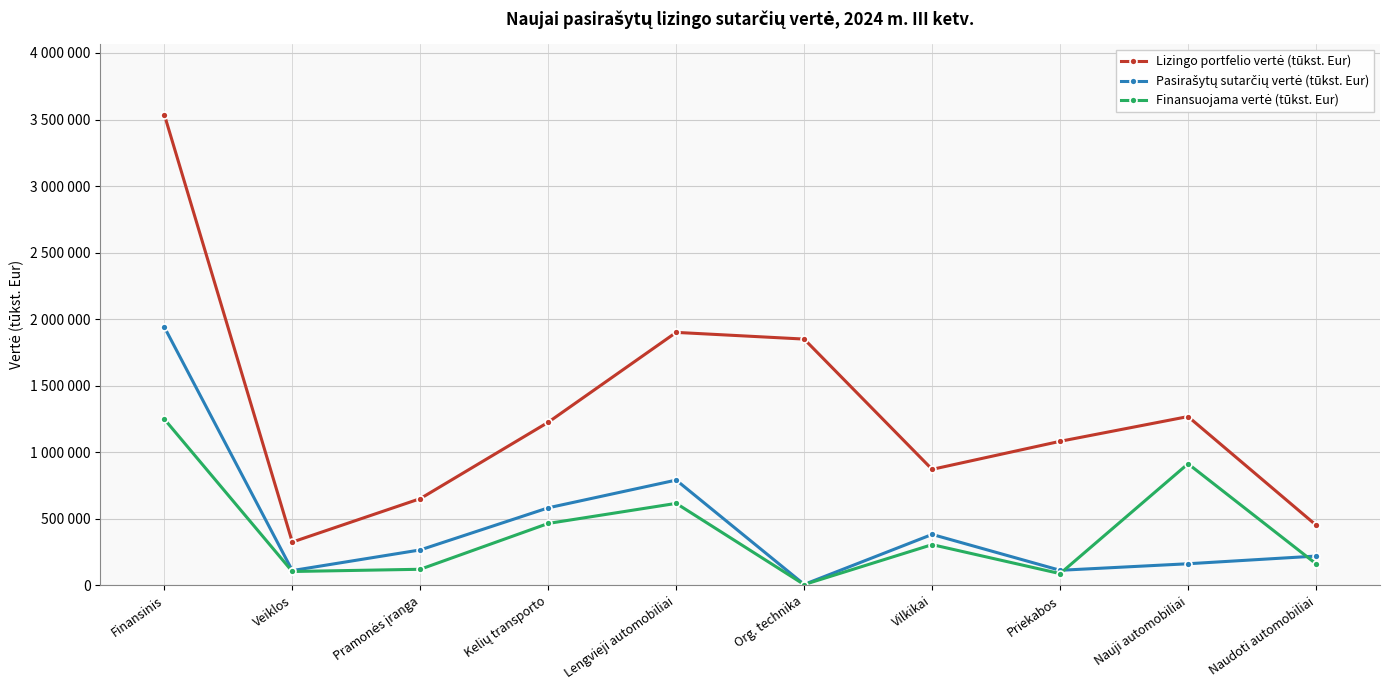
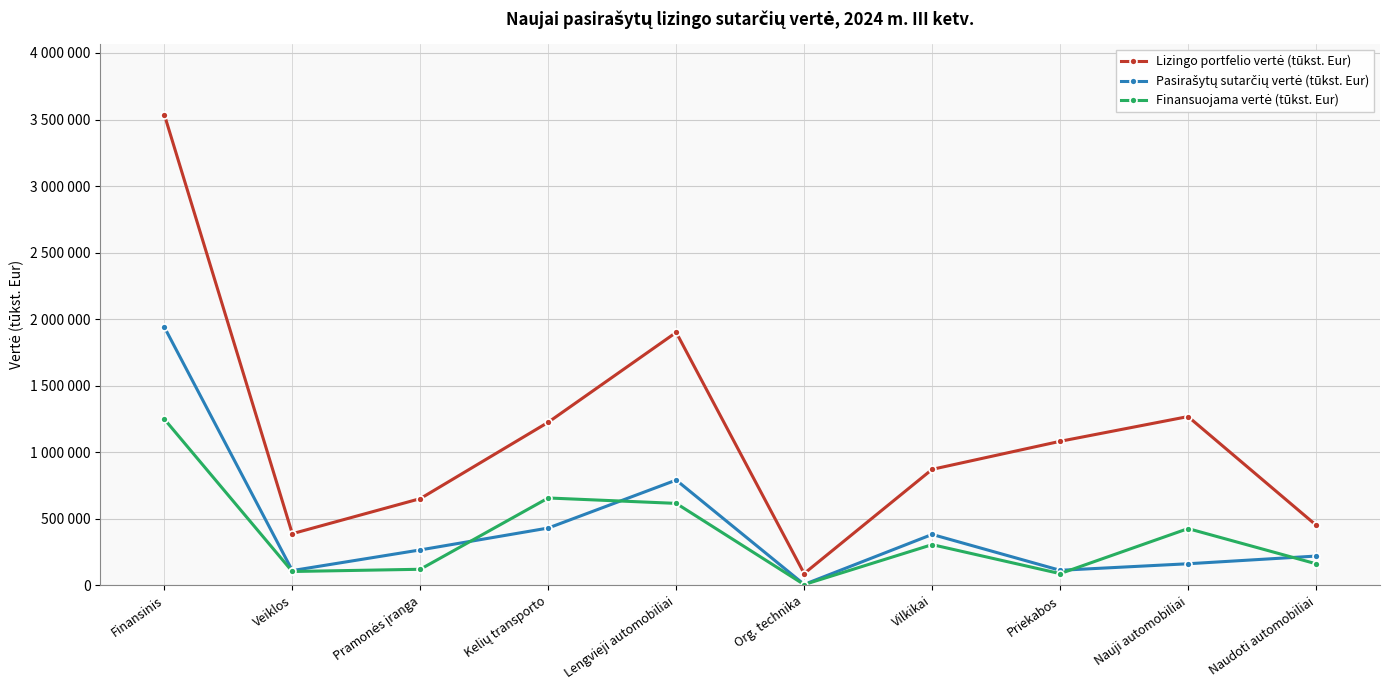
Lizingo portfelio vertė (tūkst. Eur), Veiklos: 330000 -> 390000
Pasirašytų sutarčių vertė (tūkst. Eur), Kelių transporto: 580000 -> 430000
Finansuojama vertė (tūkst. Eur), Kelių transporto: 470000 -> 660000
Lizingo portfelio vertė (tūkst. Eur), Org. technika: 1850000 -> 90000
Finansuojama vertė (tūkst. Eur), Nauji automobiliai: 910000 -> 430000
